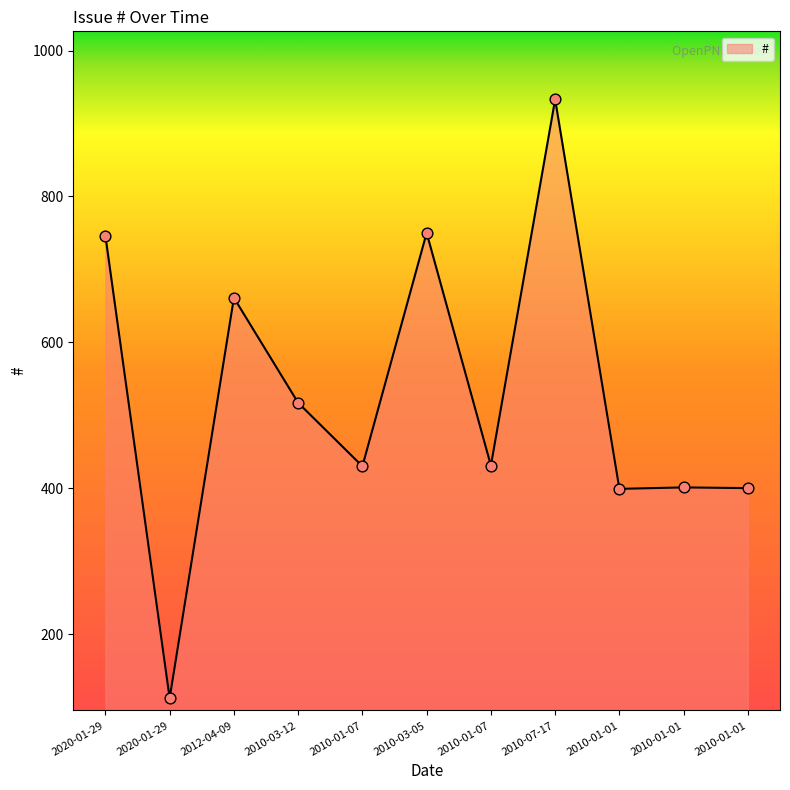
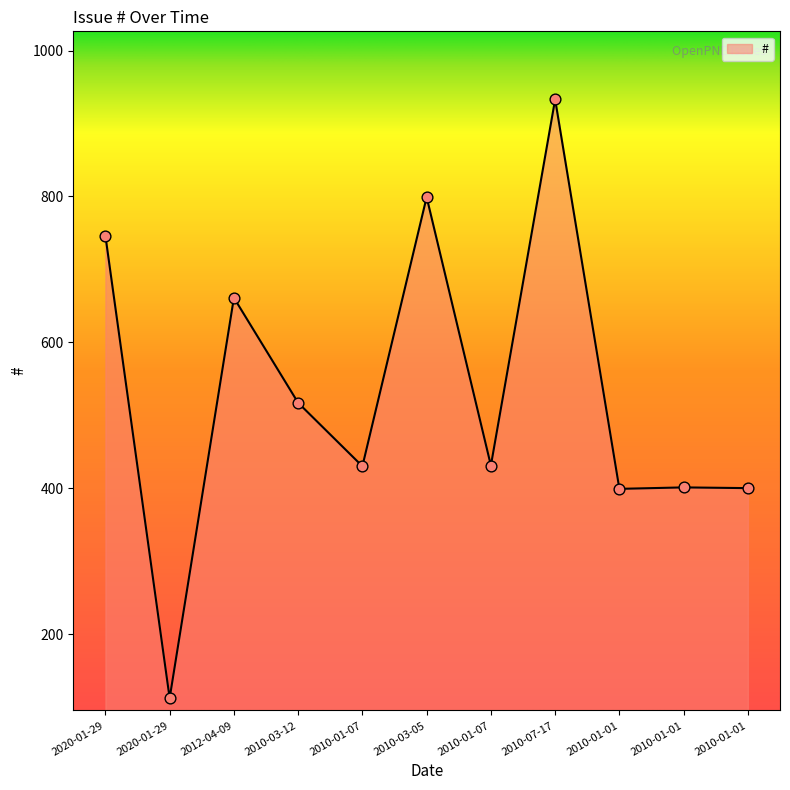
2010-03-05: 750 -> 800
